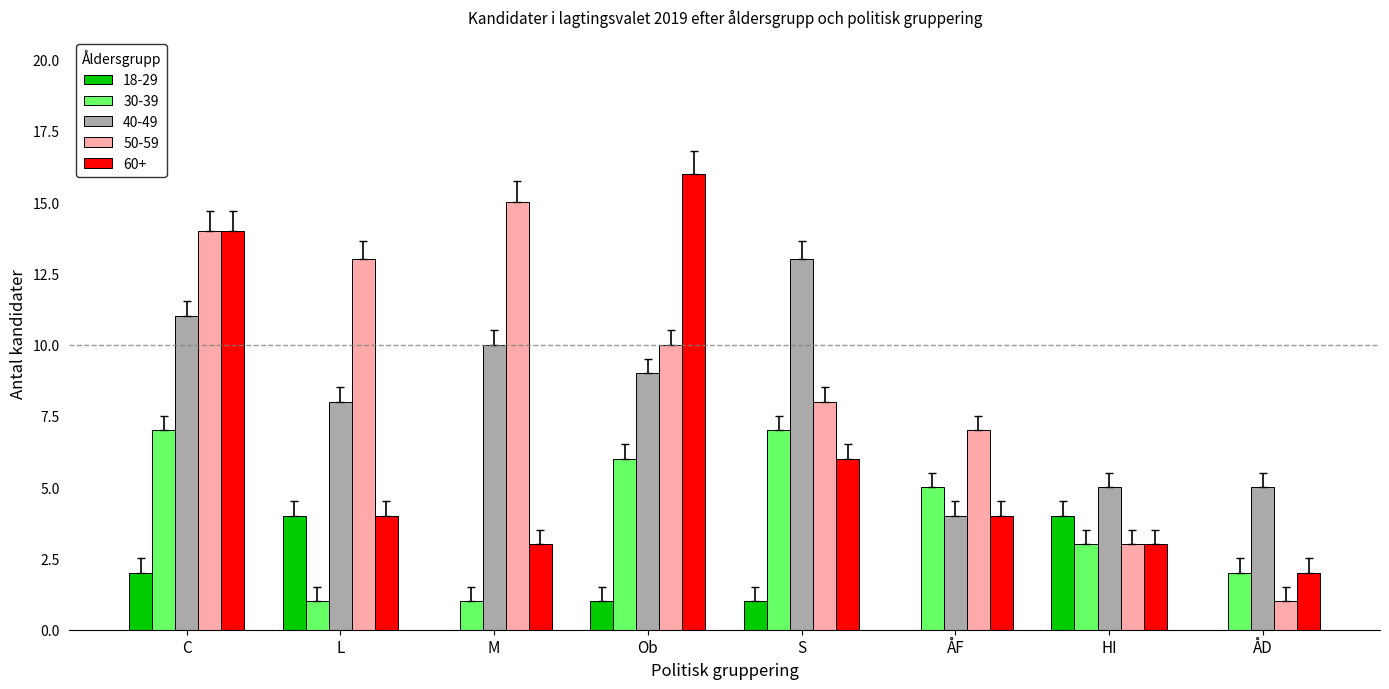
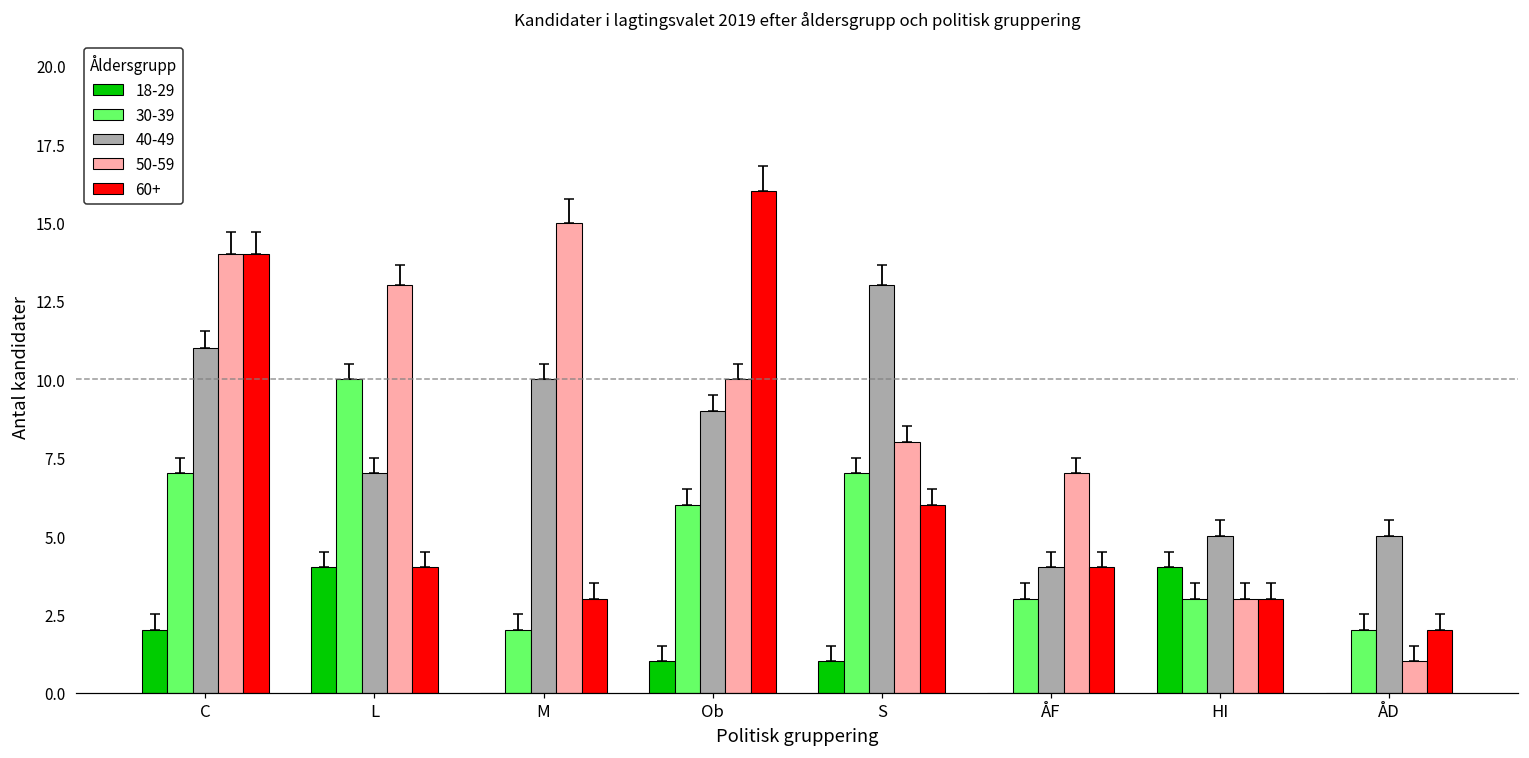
30-39, L: 1 -> 10
40-49, L: 8 -> 7
30-39, M: 1 -> 2
30-39, ÅF: 5 -> 3
